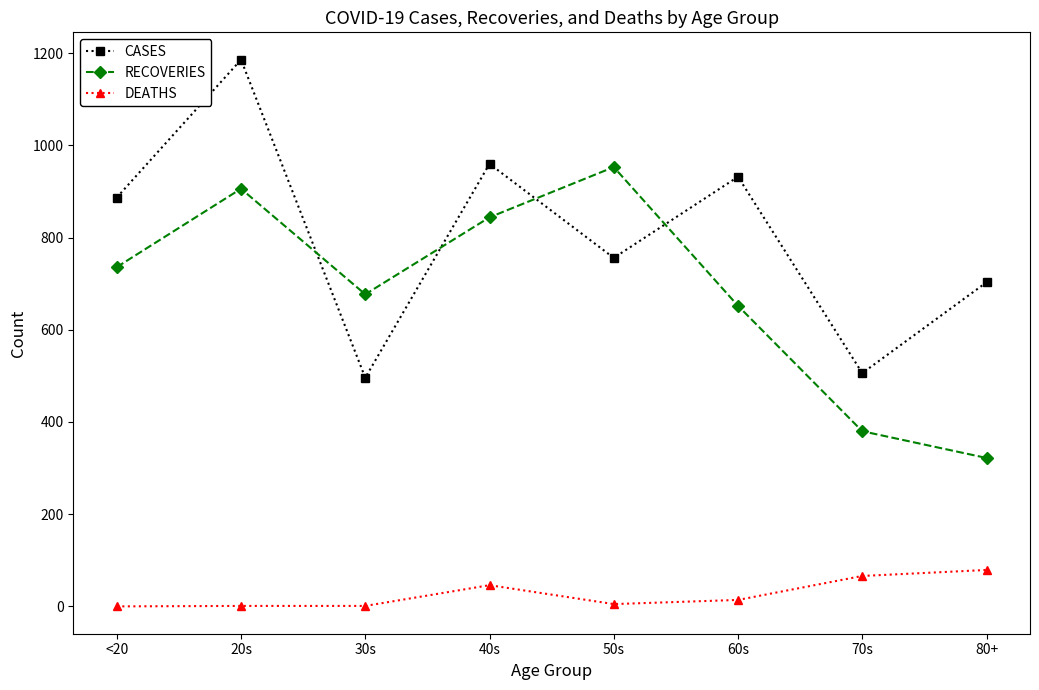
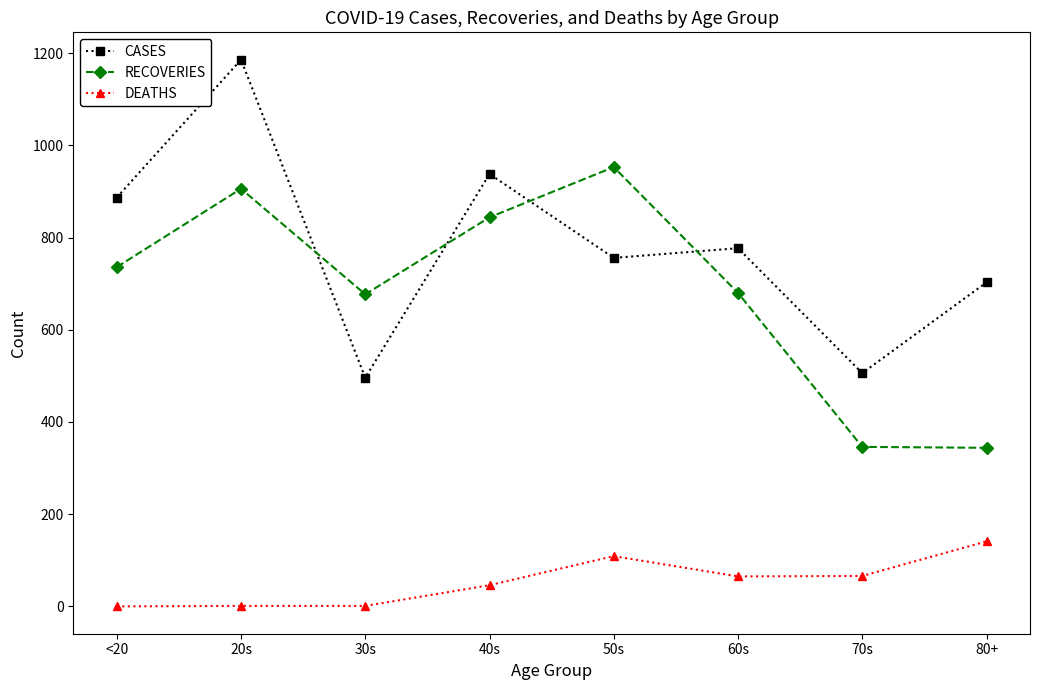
CASES, 40s: 960 -> 940
DEATHS, 50s: 10 -> 110
CASES, 60s: 930 -> 780
RECOVERIES, 60s: 650 -> 680
DEATHS, 60s: 10 -> 70
RECOVERIES, 70s: 380 -> 350
RECOVERIES, 80+: 320 -> 340
DEATHS, 80+: 80 -> 140
